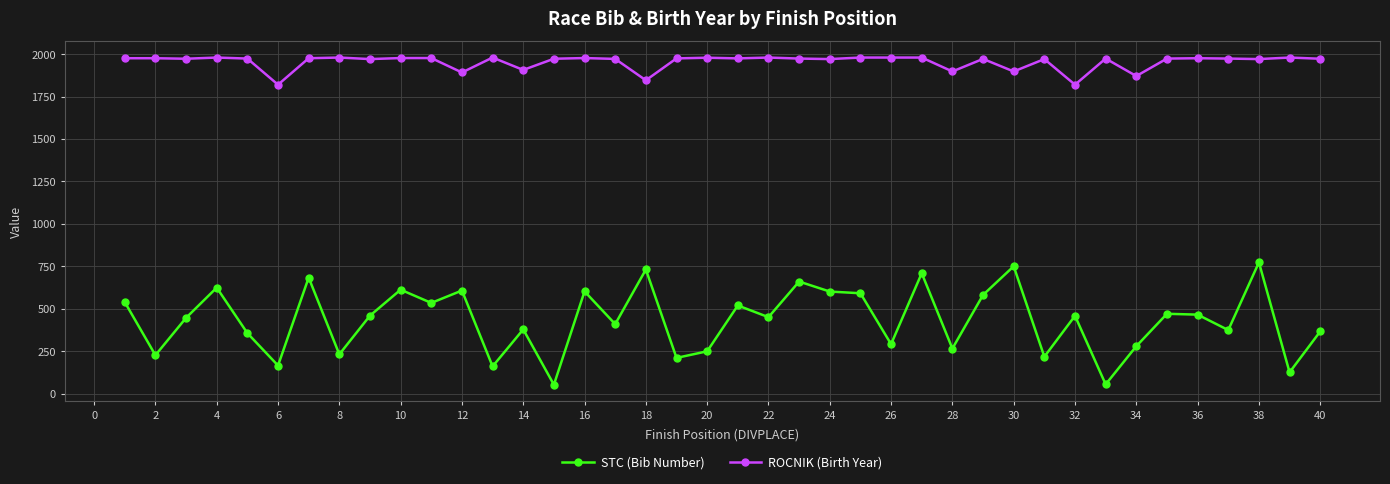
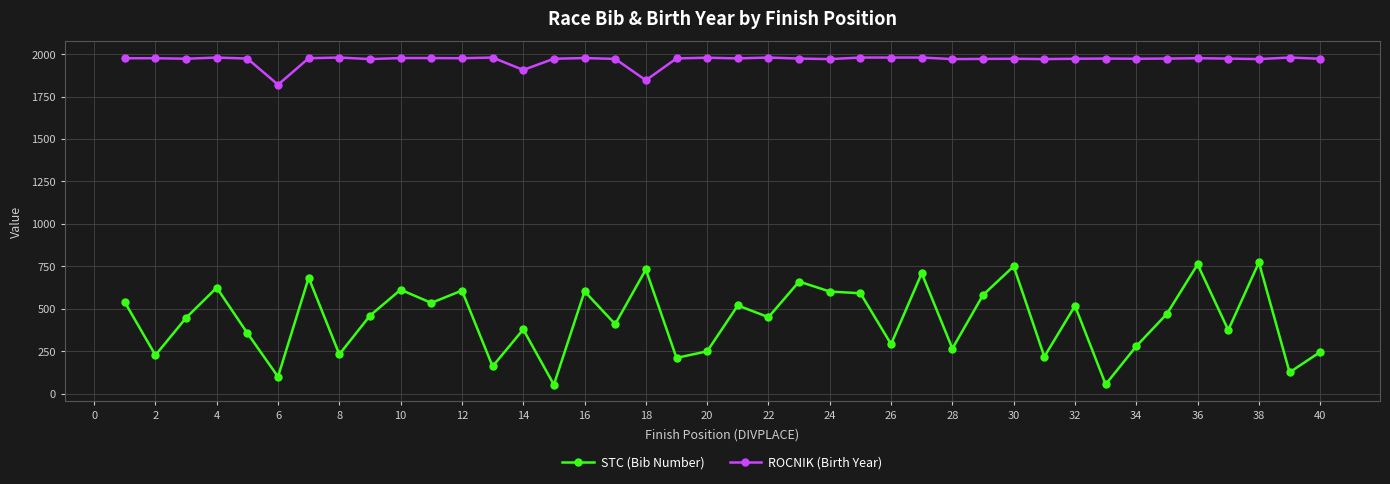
STC (Bib Number), 6: 170 -> 100
ROCNIK (Birth Year), 12: 1890 -> 1980
ROCNIK (Birth Year), 28: 1900 -> 1970
ROCNIK (Birth Year), 30: 1900 -> 1970
STC (Bib Number), 32: 460 -> 520
ROCNIK (Birth Year), 32: 1820 -> 1970
ROCNIK (Birth Year), 34: 1870 -> 1970
STC (Bib Number), 36: 470 -> 760
STC (Bib Number), 40: 370 -> 250
